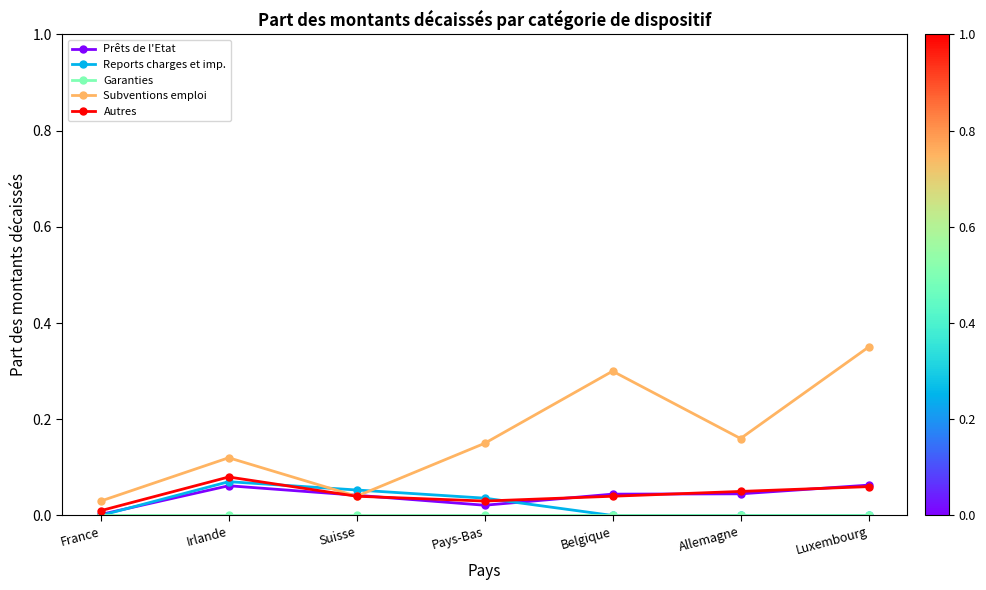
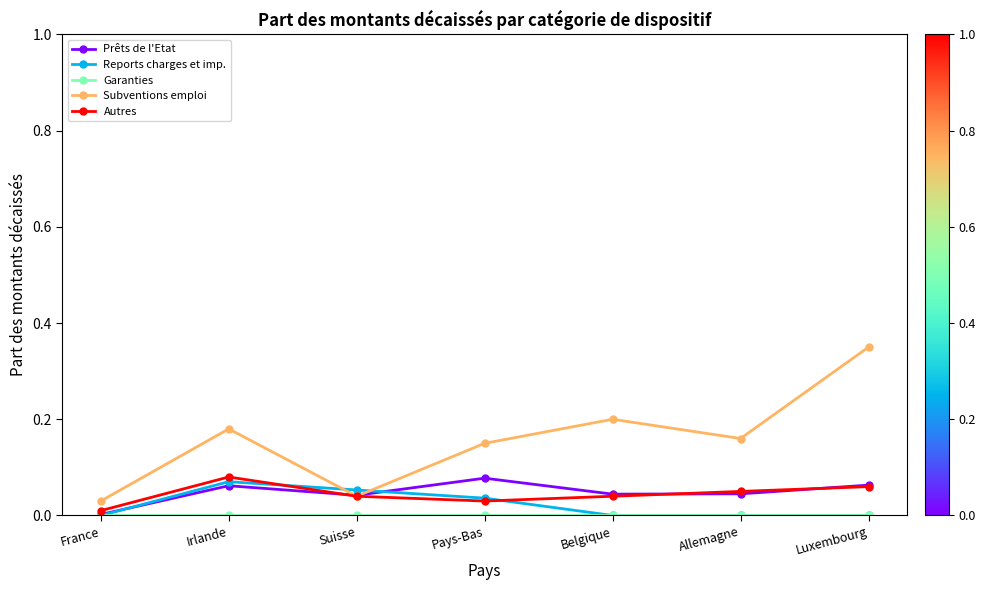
Subventions emploi, Irlande: 0.12 -> 0.18
Prêts de l'Etat, Pays-Bas: 0.02 -> 0.08
Subventions emploi, Belgique: 0.3 -> 0.2
